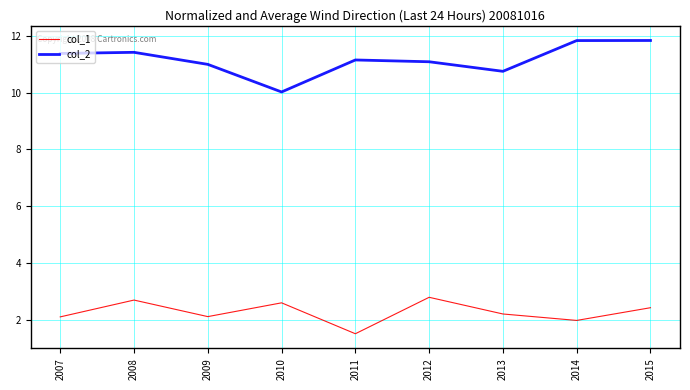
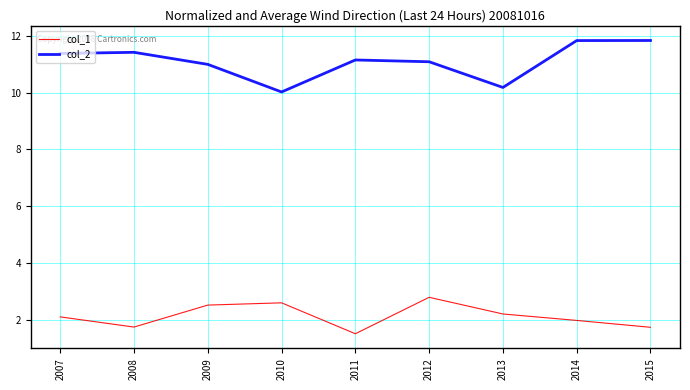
col_1, 2008: 2.7 -> 1.7
col_1, 2009: 2.1 -> 2.5
col_2, 2013: 10.7 -> 10.2
col_1, 2015: 2.4 -> 1.7
